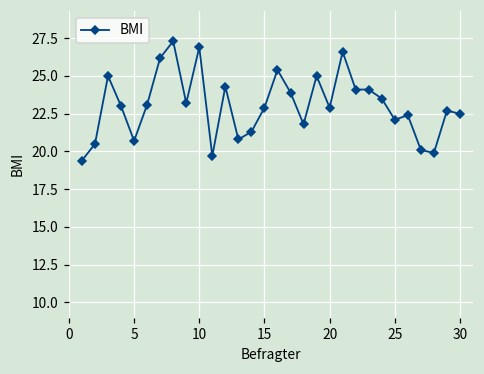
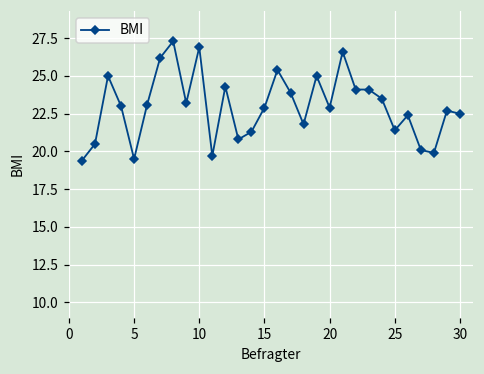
5: 20.7 -> 19.5
25: 22.1 -> 21.4
